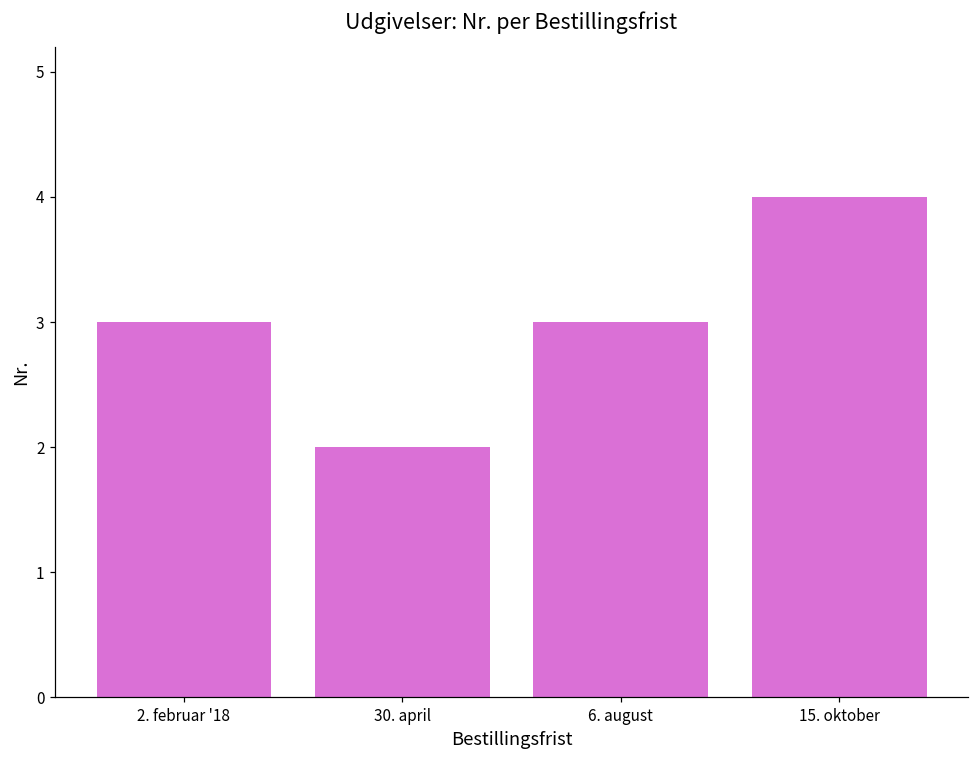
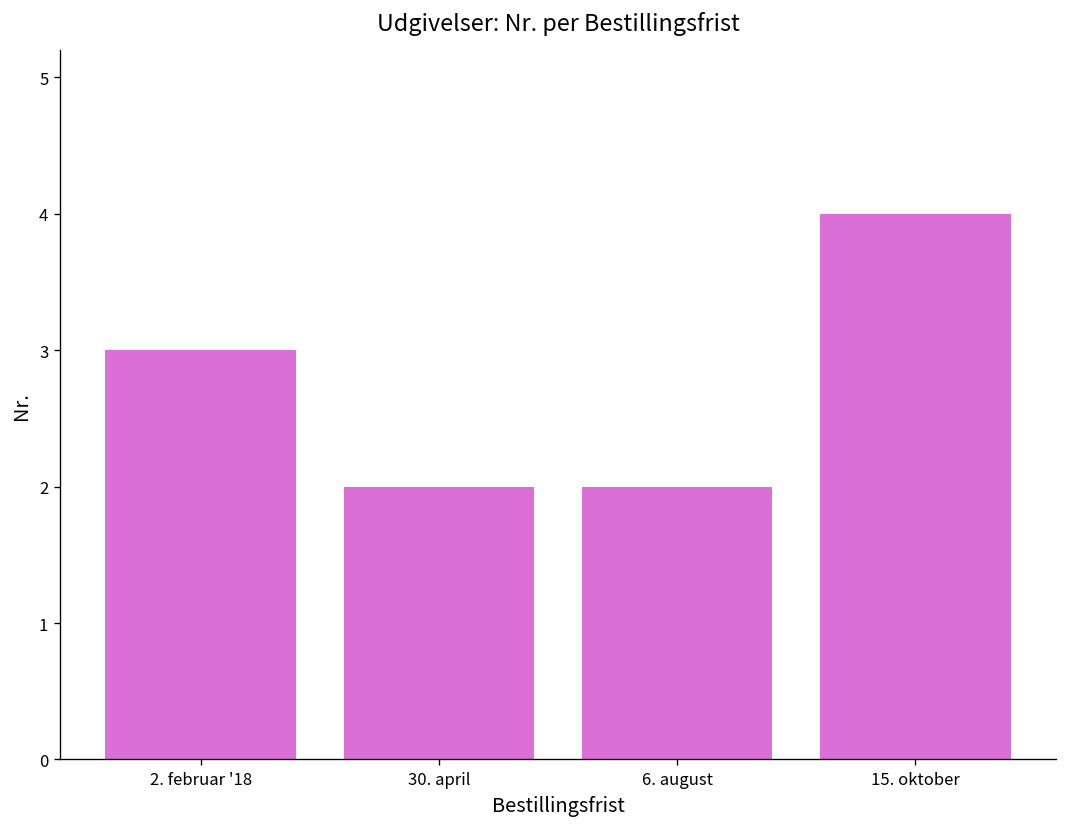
6. august: 3 -> 2
